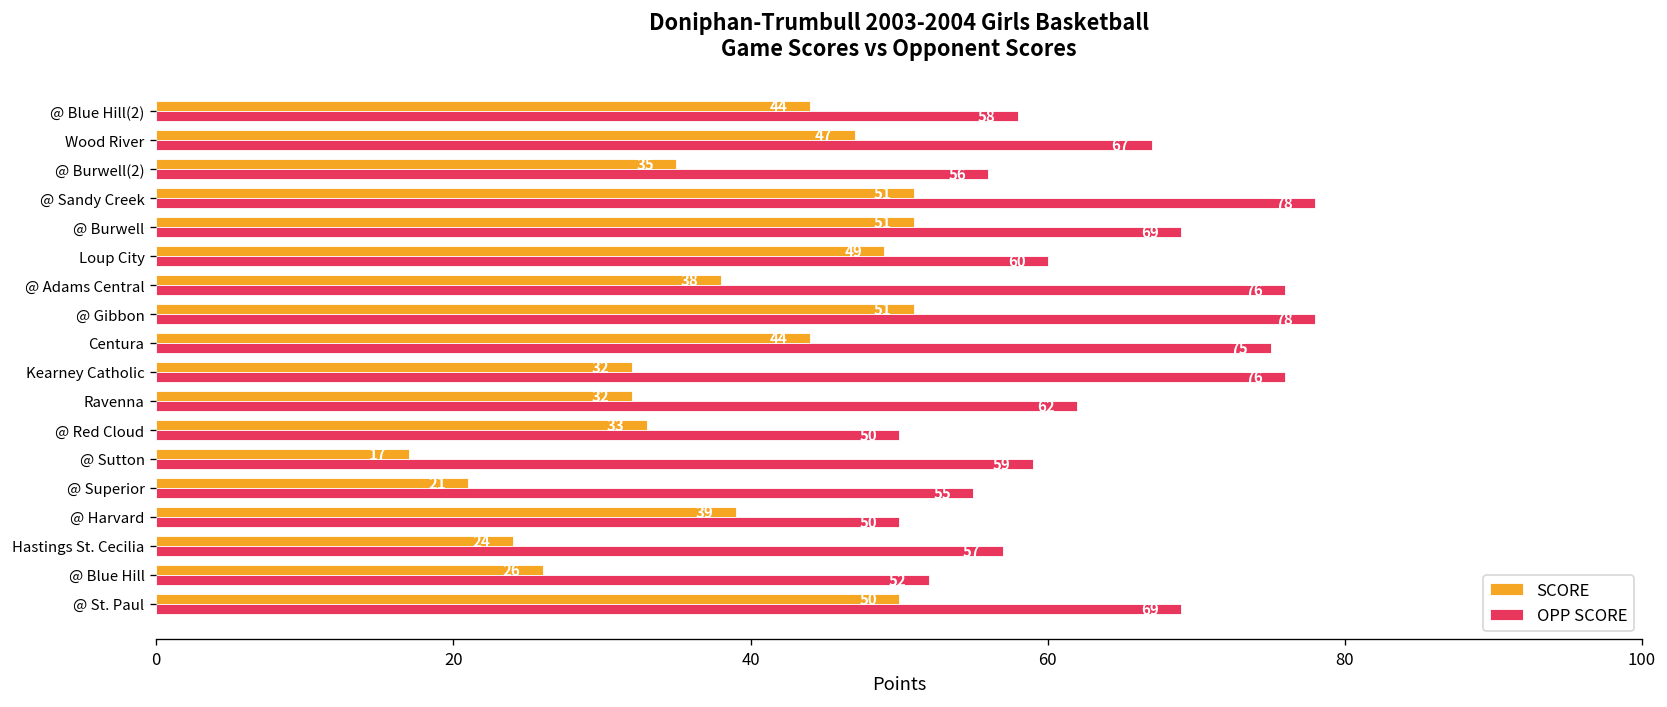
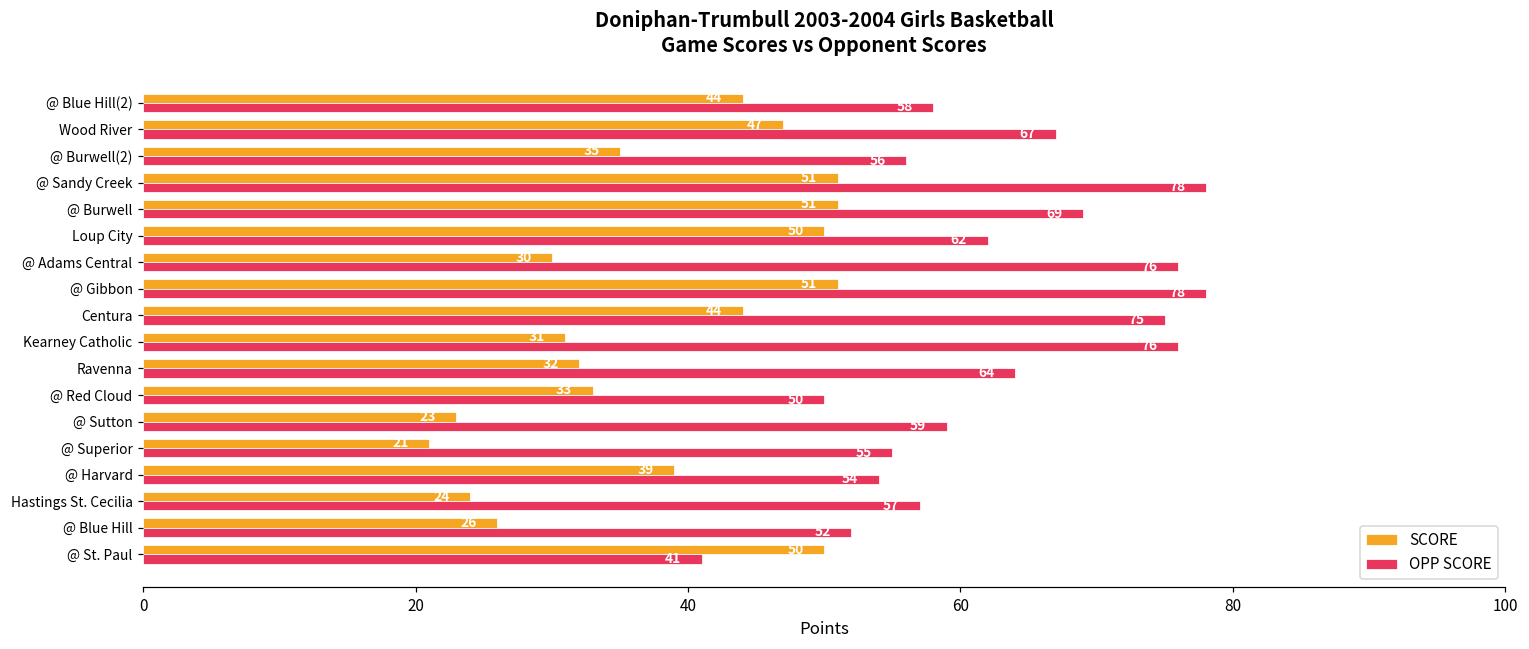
SCORE, Loup City: 49 -> 50
OPP SCORE, Loup City: 60 -> 62
SCORE, @ Adams Central: 38 -> 30
SCORE, Kearney Catholic: 32 -> 31
OPP SCORE, Ravenna: 62 -> 64
SCORE, @ Sutton: 17 -> 23
OPP SCORE, @ Harvard: 50 -> 54
OPP SCORE, @ St. Paul: 69 -> 41
